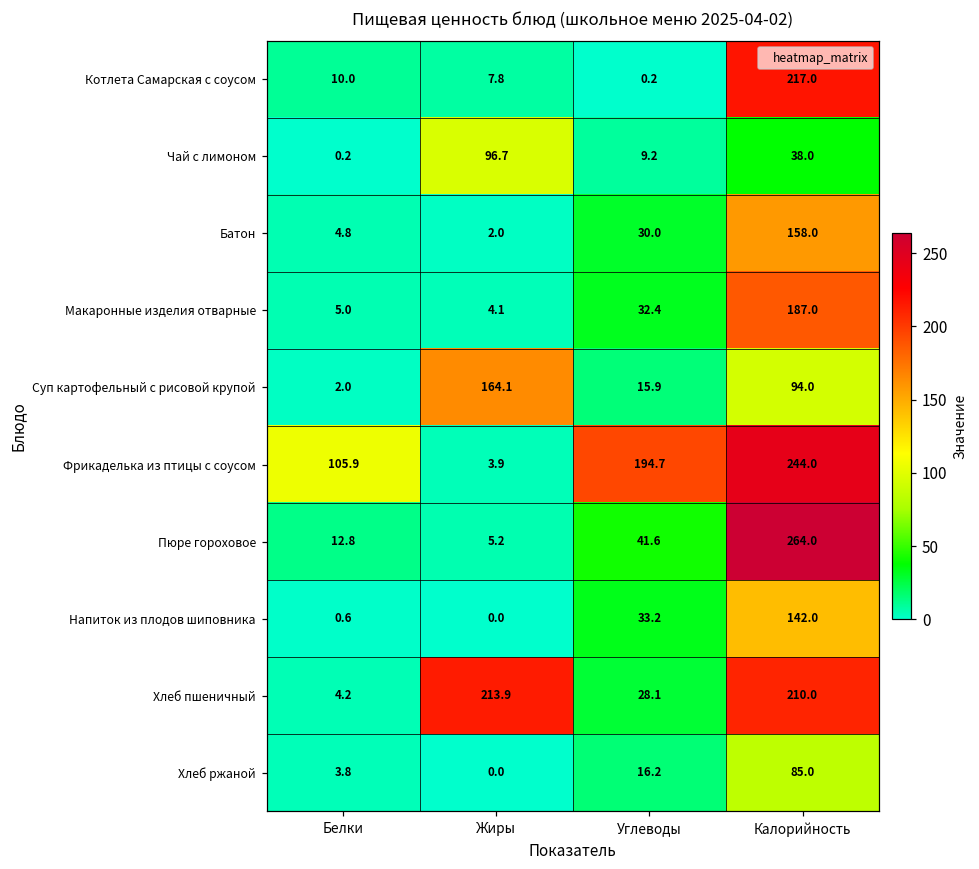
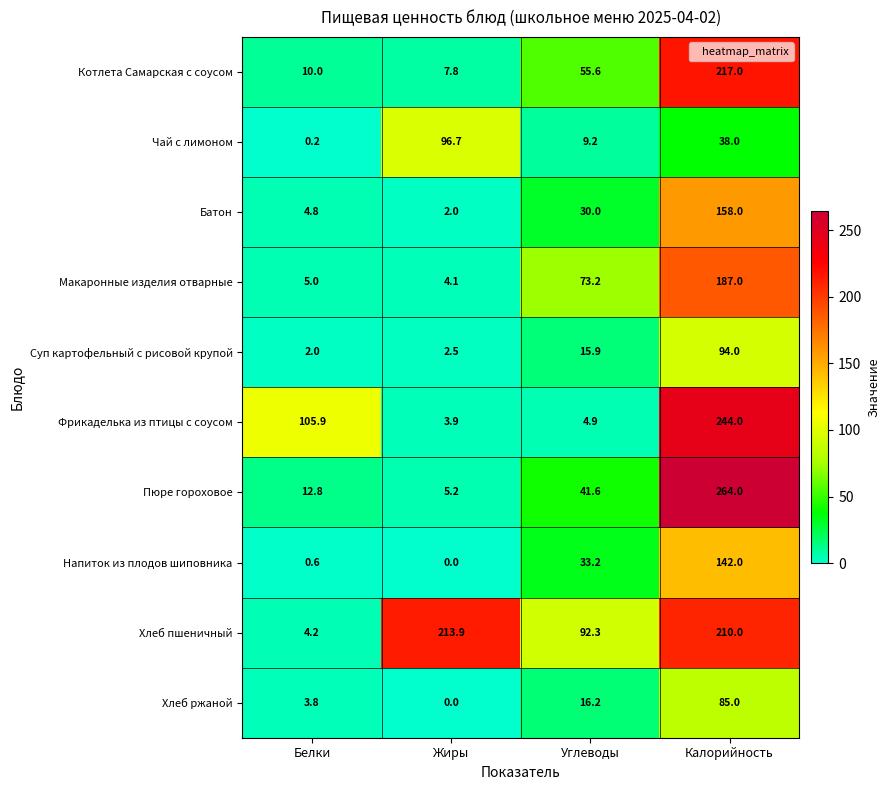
Котлета Самарская с соусом, Углеводы: 0.2 -> 55.6
Макаронные изделия отварные, Углеводы: 32.4 -> 73.2
Суп картофельный с рисовой крупой, Жиры: 164.1 -> 2.5
Фрикаделька из птицы с соусом, Углеводы: 194.7 -> 4.9
Хлеб пшеничный, Углеводы: 28.1 -> 92.3
